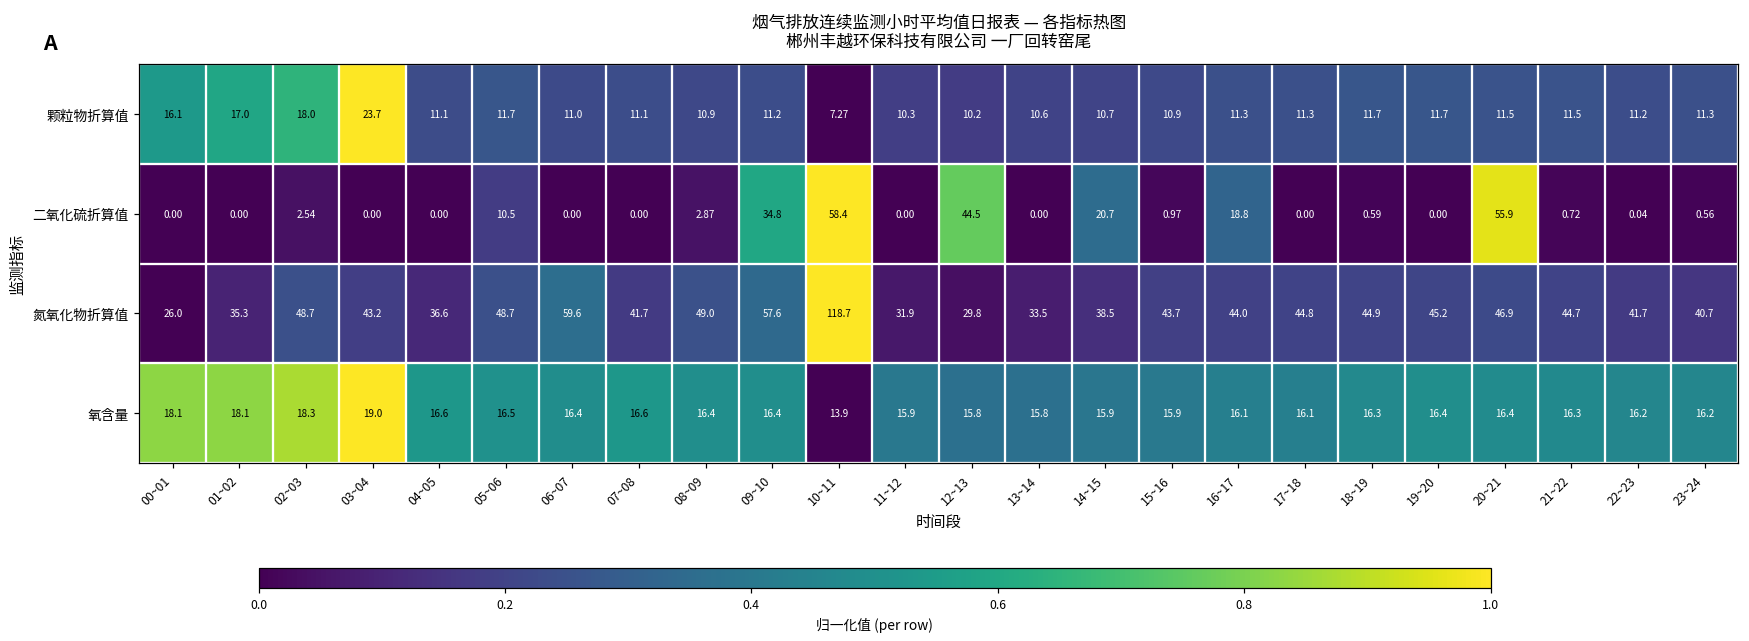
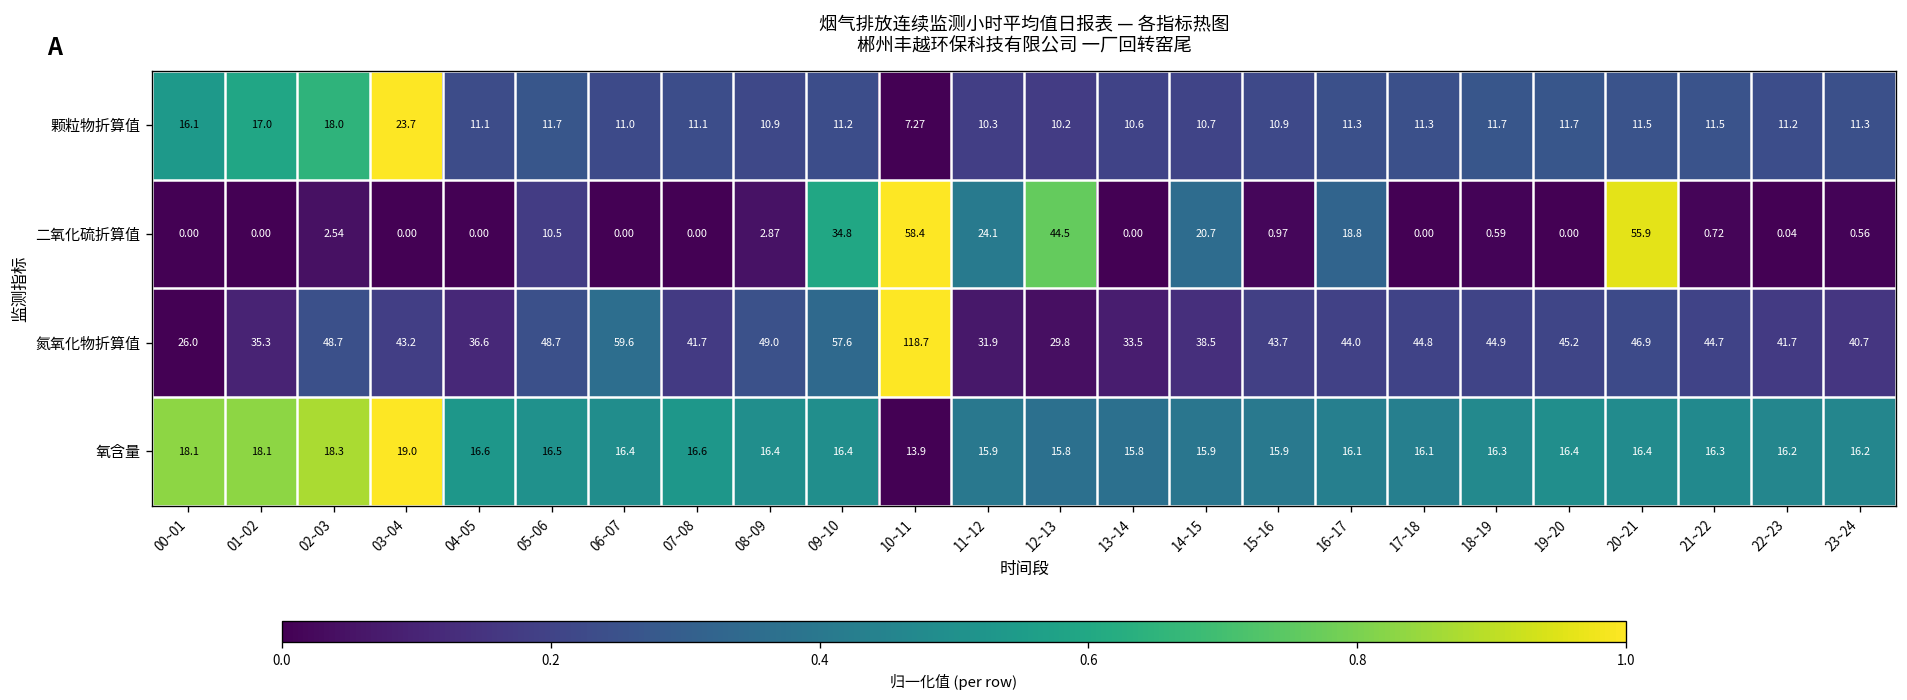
二氧化硫折算值, 11~12: 0.00 -> 24.1
